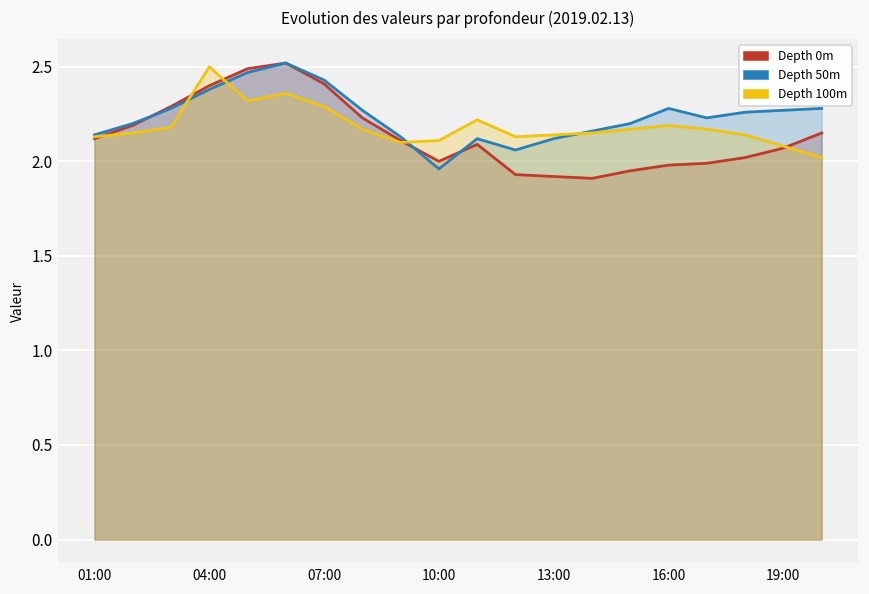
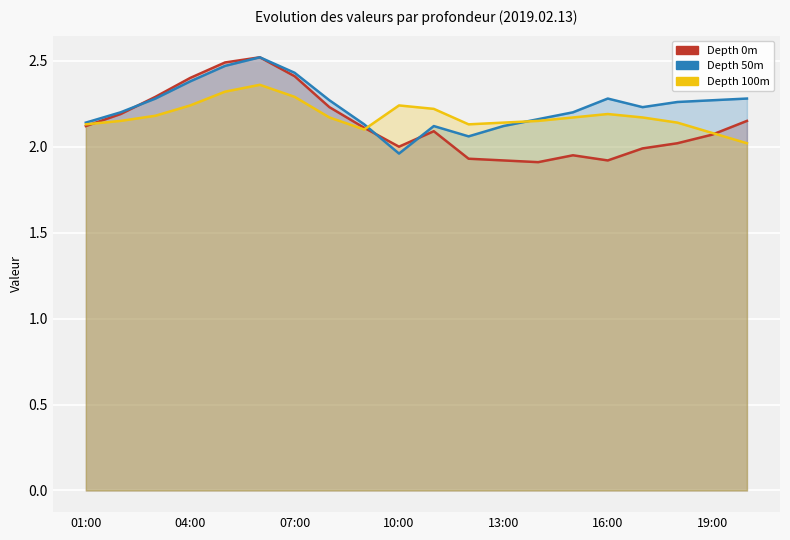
Depth 100m, 04:00: 2.50 -> 2.24
Depth 100m, 10:00: 2.11 -> 2.24
Depth 0m, 16:00: 1.98 -> 1.92
